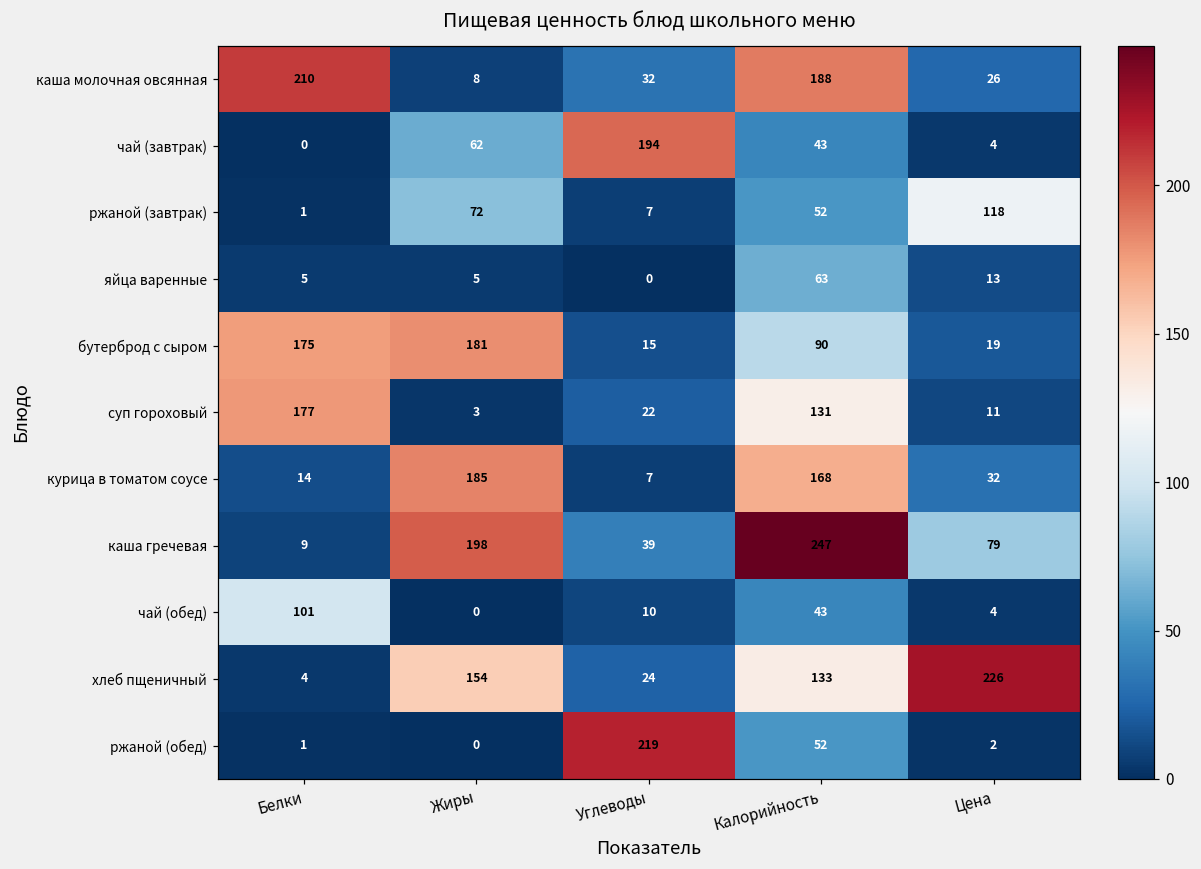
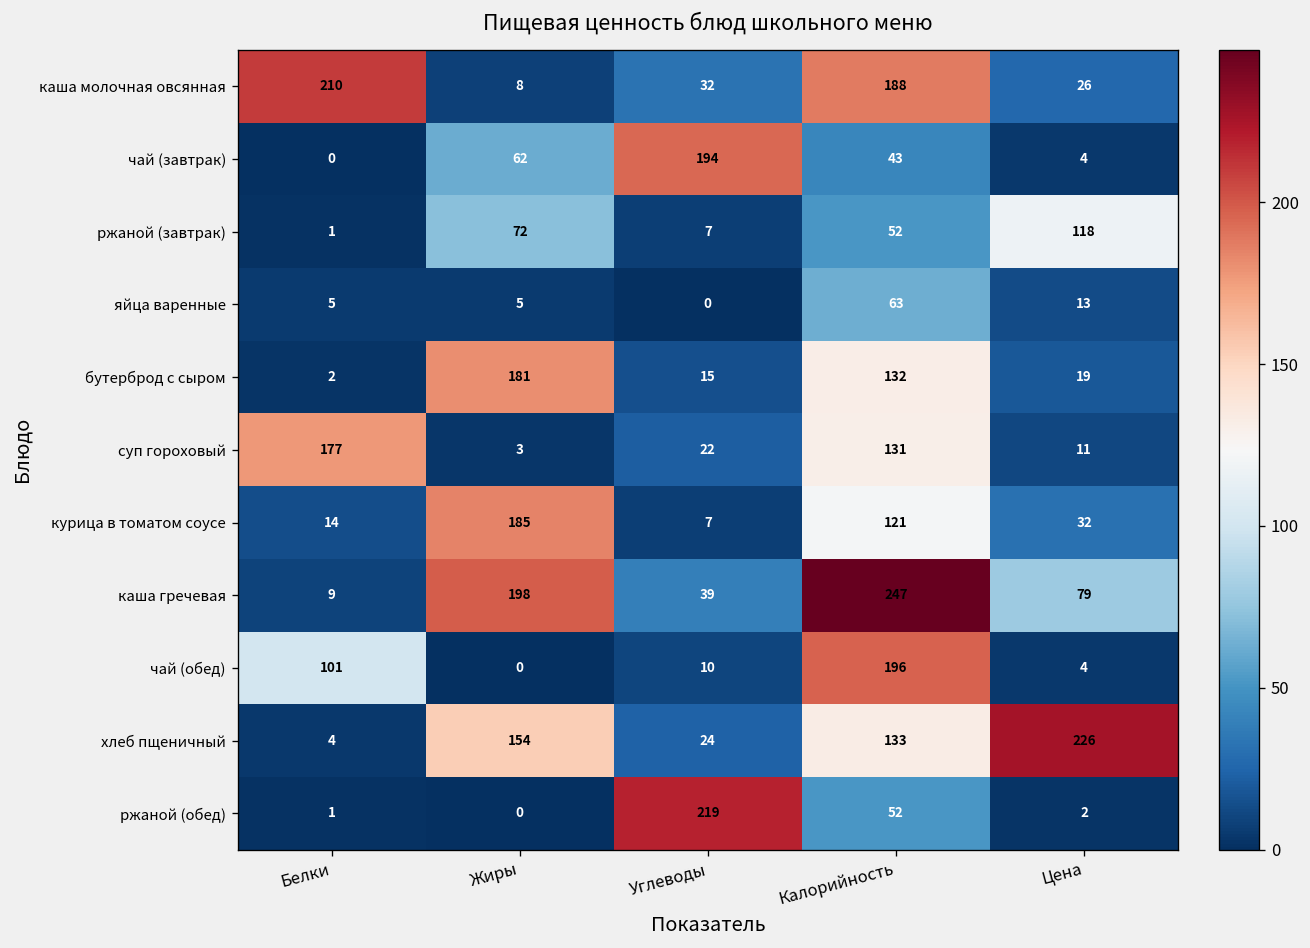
бутерброд с сыром, Белки: 175 -> 2
бутерброд с сыром, Калорийность: 90 -> 132
курица в томатом соусе, Калорийность: 168 -> 121
чай (обед), Калорийность: 43 -> 196
